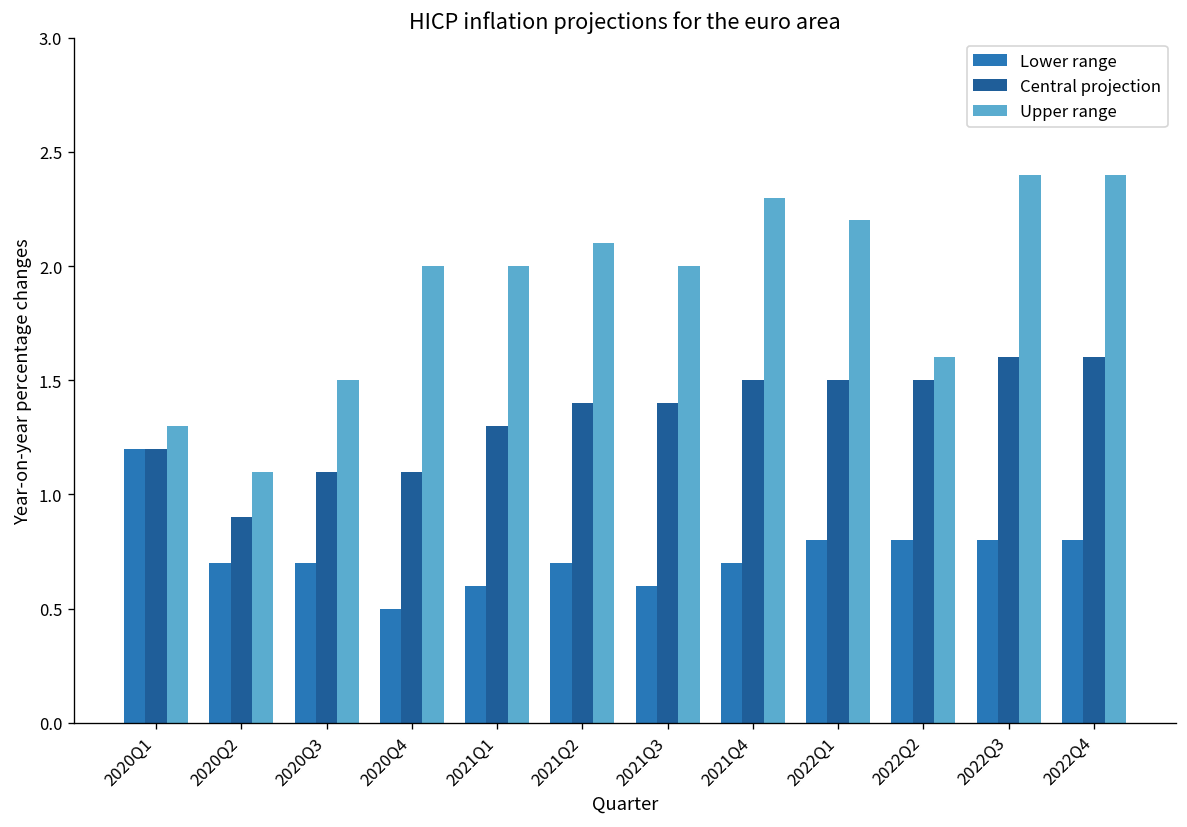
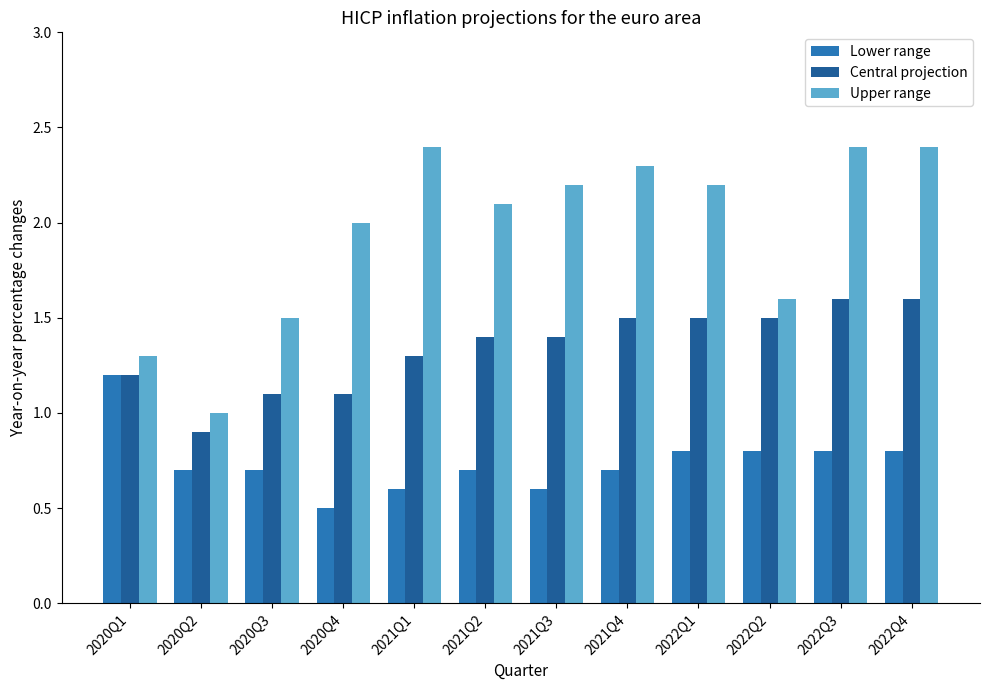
Upper range, 2020Q2: 1.1 -> 1.0
Upper range, 2021Q1: 2.0 -> 2.4
Upper range, 2021Q3: 2.0 -> 2.2
